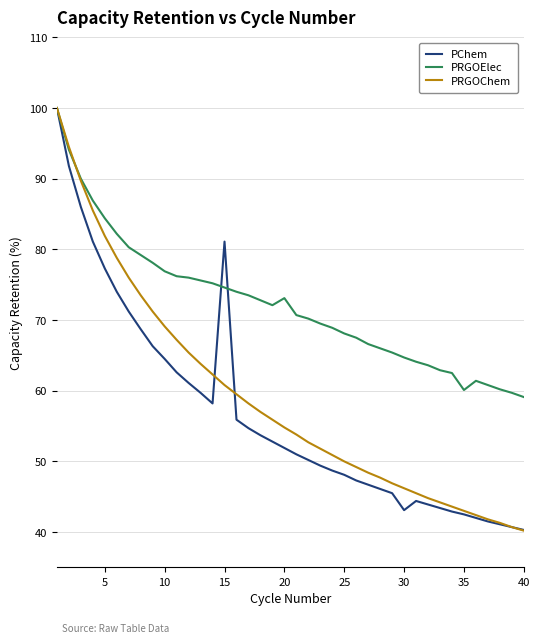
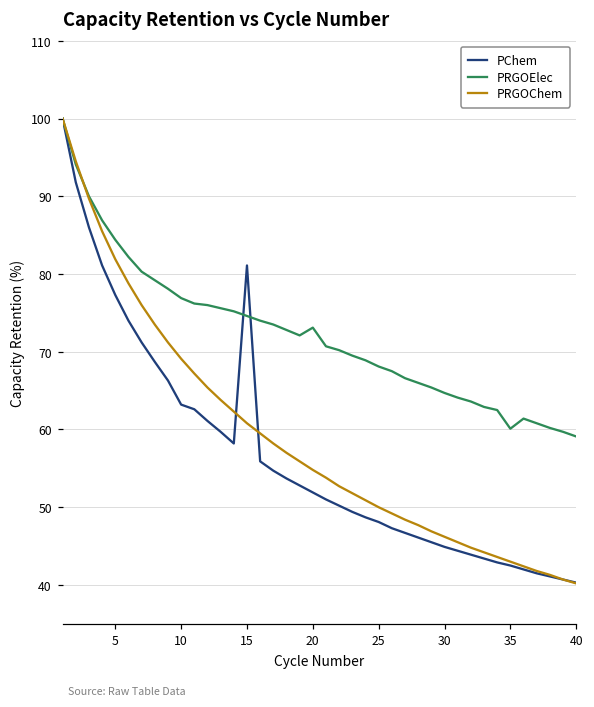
PChem, 10: 65 -> 63
PChem, 30: 43 -> 45
